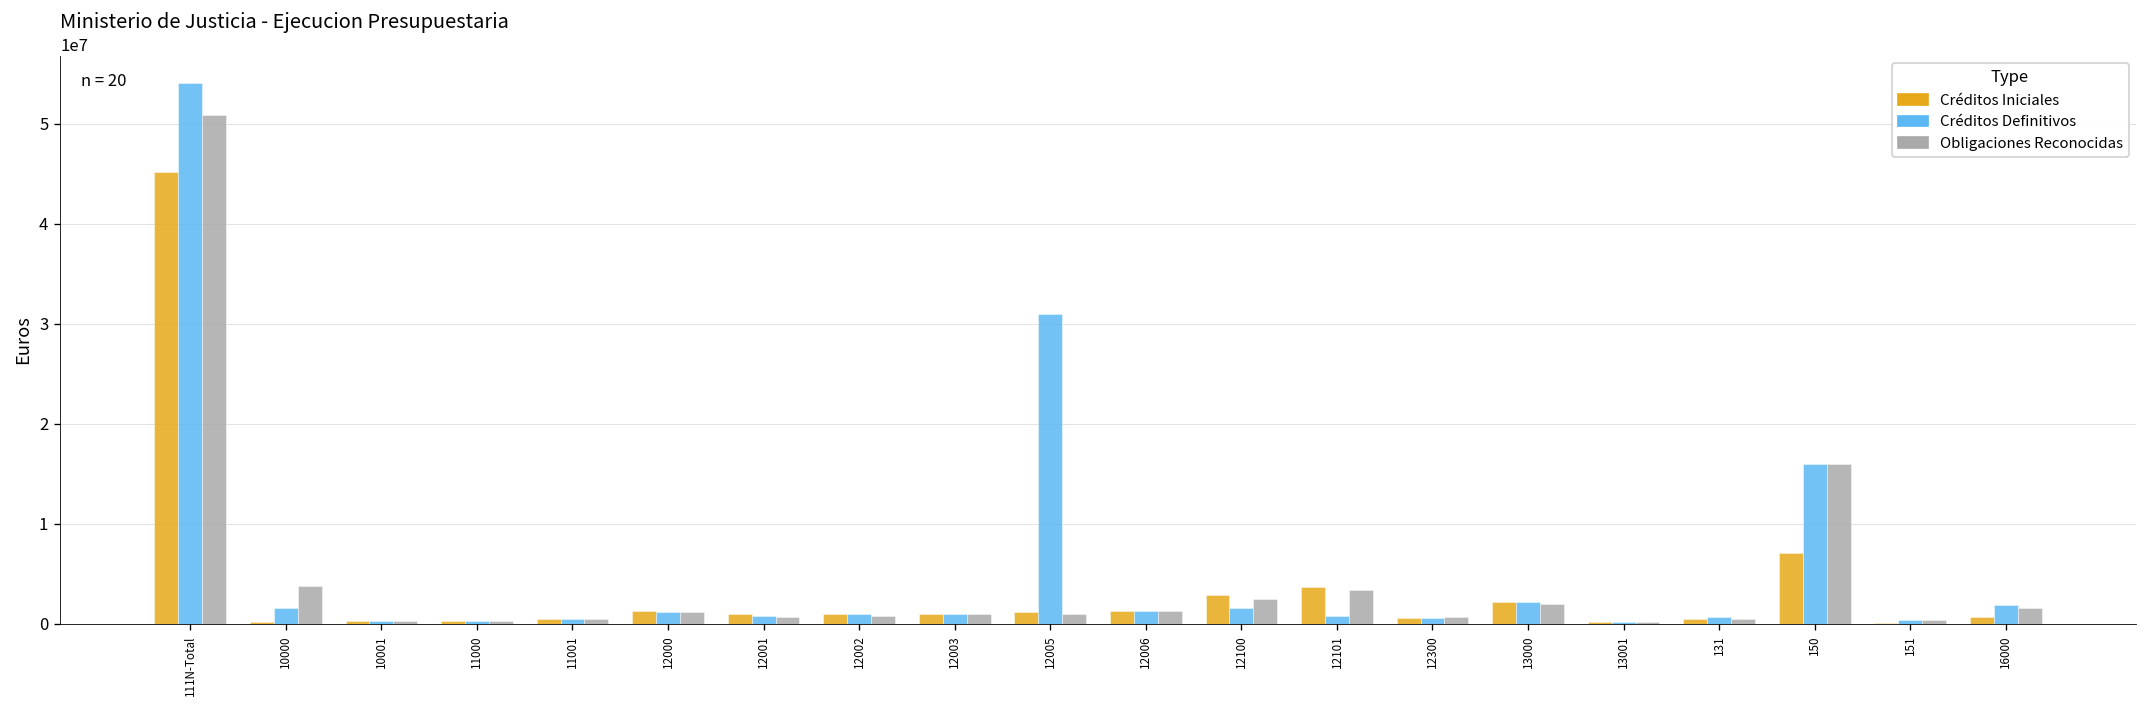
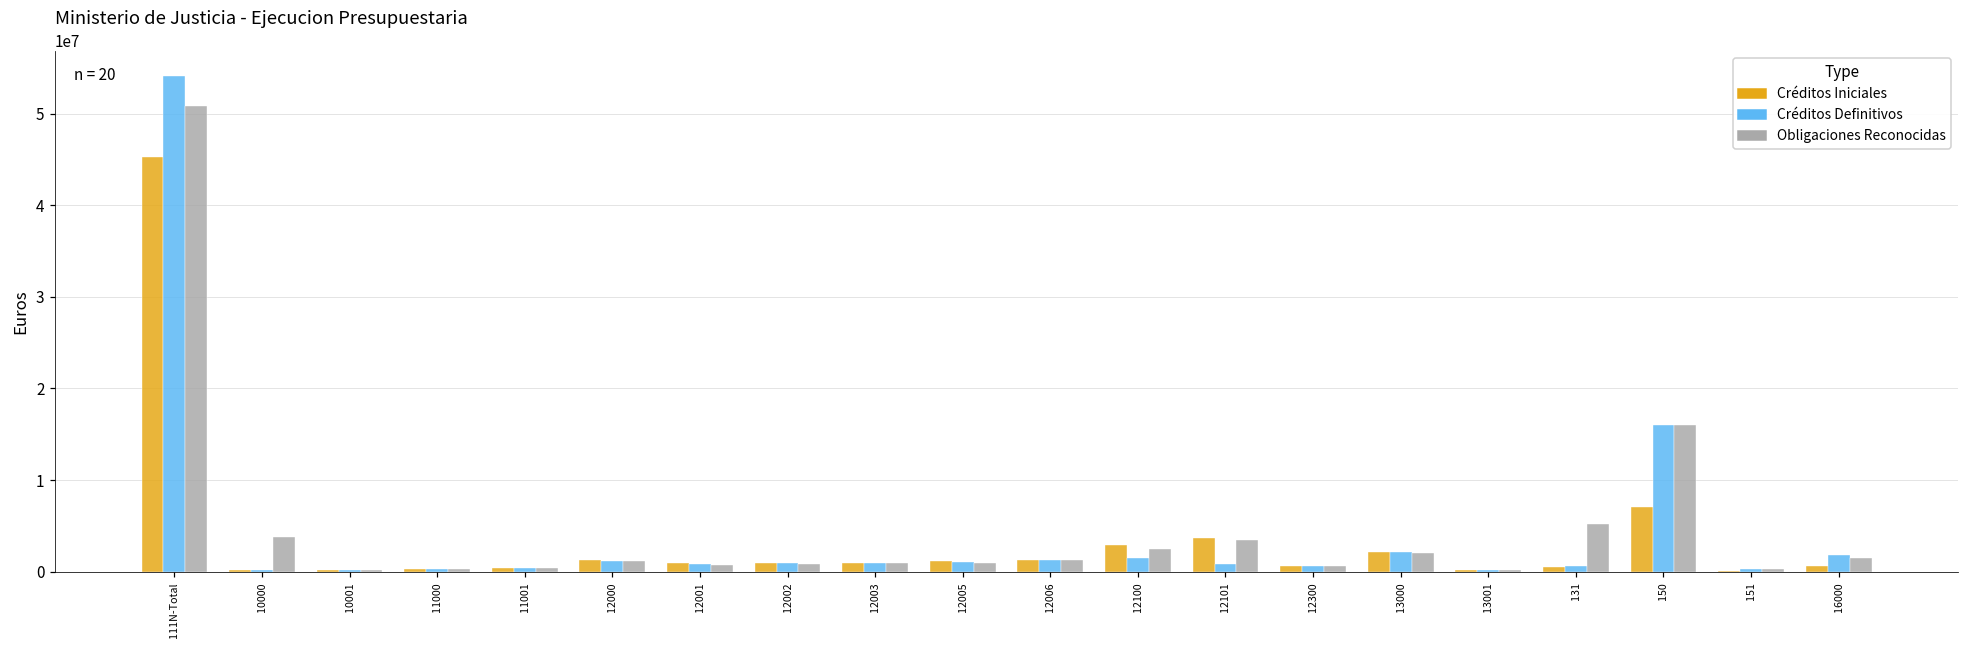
Créditos Definitivos, 10000: 2000000 -> 0
Créditos Definitivos, 12005: 31000000 -> 1000000
Obligaciones Reconocidas, 131: 0 -> 5000000
